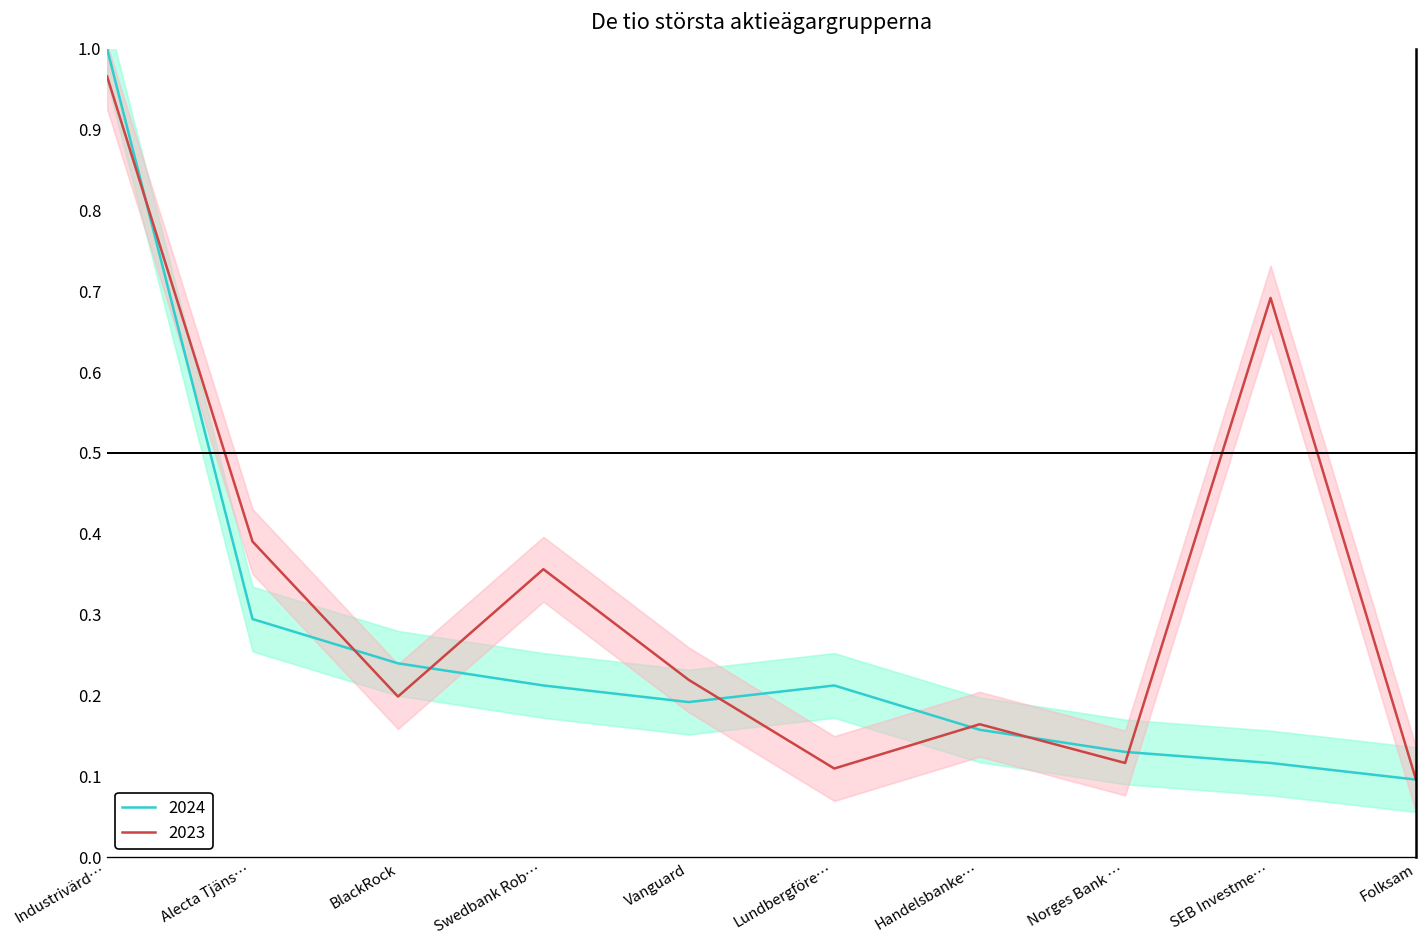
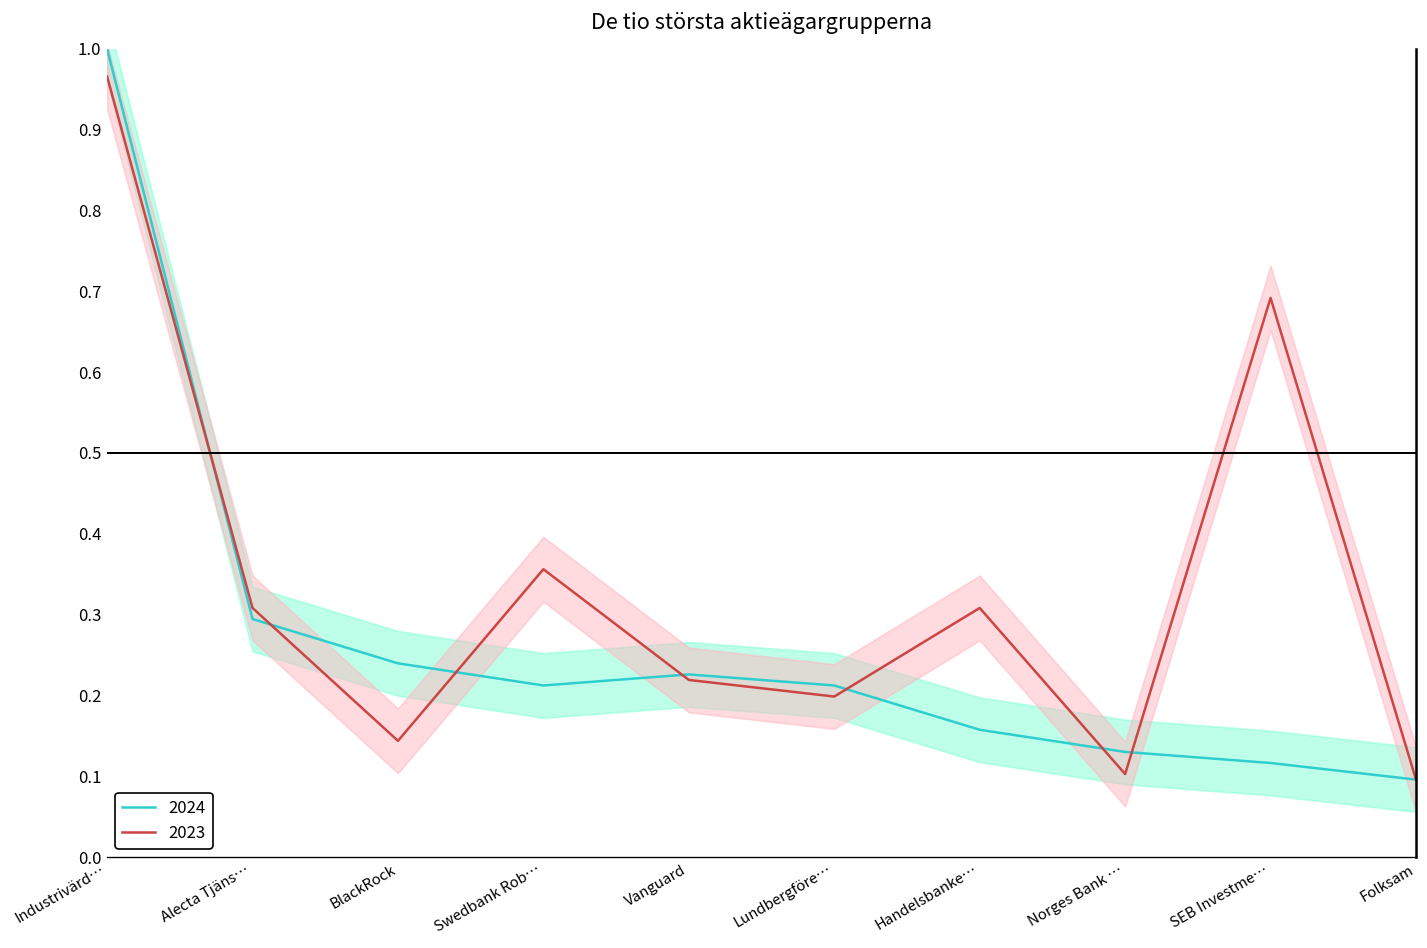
2023, Alecta Tjäns…: 0.39 -> 0.31
2023, BlackRock: 0.20 -> 0.14
2024, Vanguard: 0.19 -> 0.23
2023, Lundbergföre…: 0.11 -> 0.20
2023, Handelsbanke…: 0.16 -> 0.31
2023, Norges Bank …: 0.12 -> 0.10
